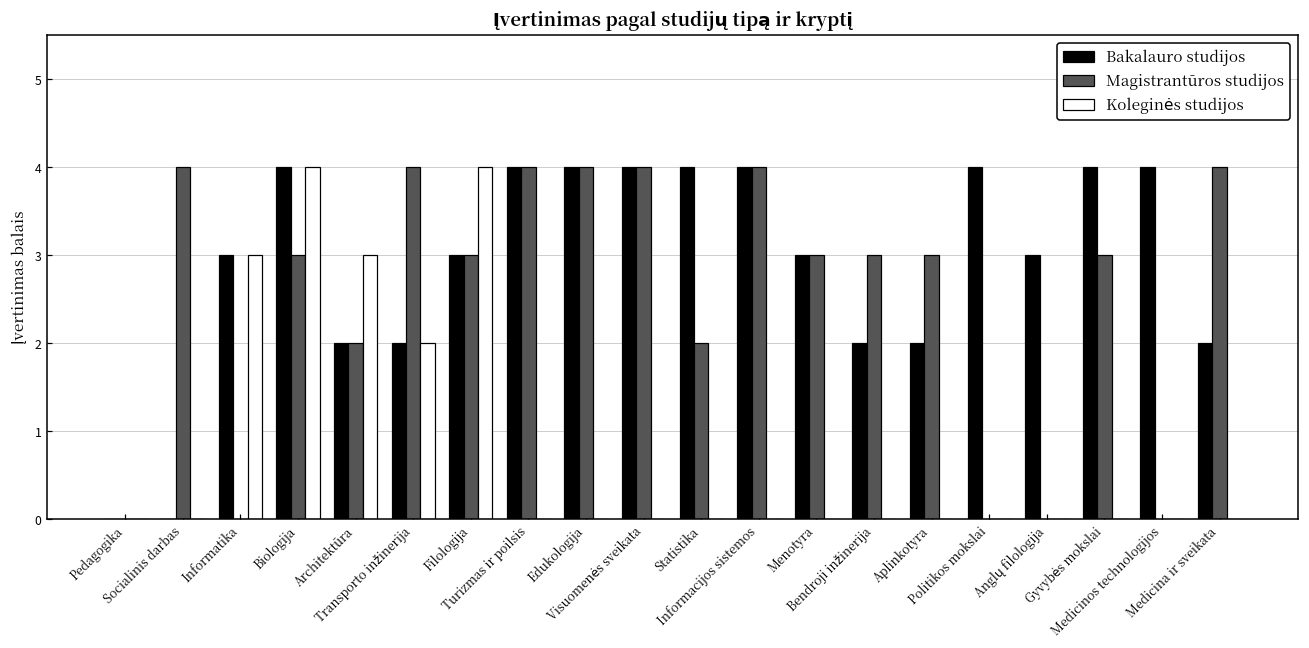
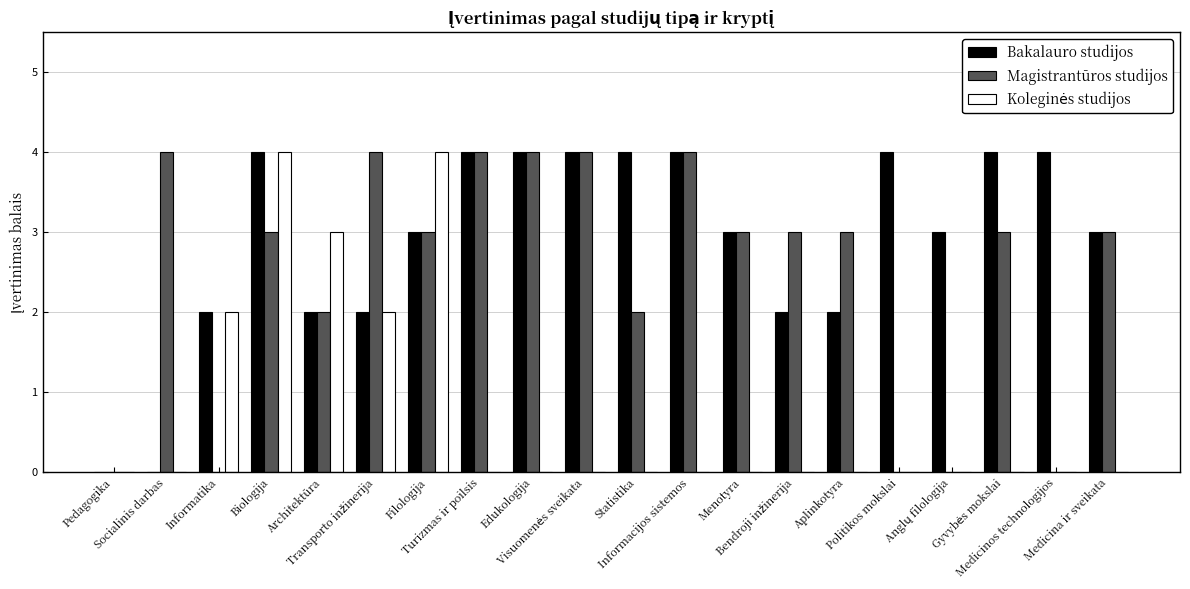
Bakalauro studijos, Informatika: 3 -> 2
Koleginės studijos, Informatika: 3 -> 2
Bakalauro studijos, Medicina ir sveikata: 2 -> 3
Magistrantūros studijos, Medicina ir sveikata: 4 -> 3
